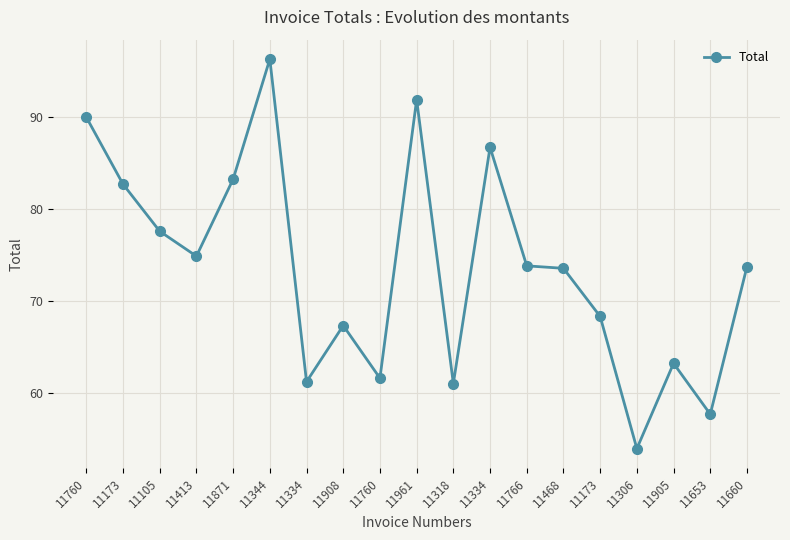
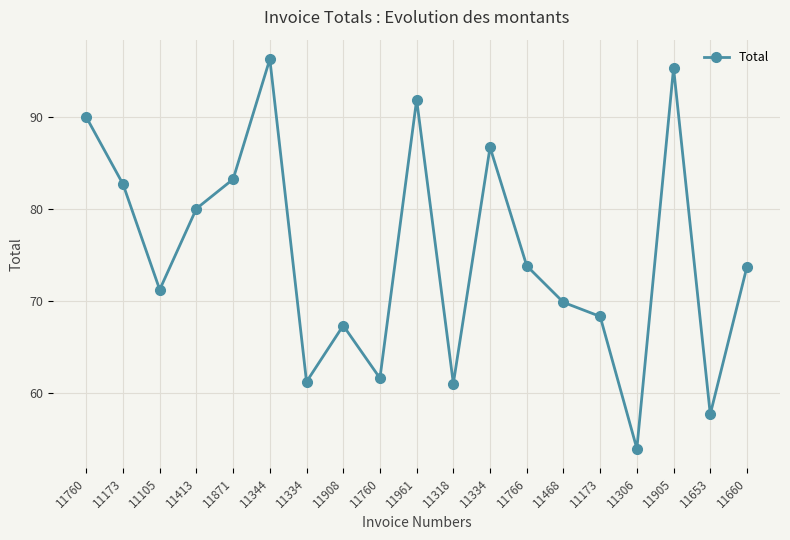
11105: 78 -> 71
11413: 75 -> 80
11468: 74 -> 70
11905: 63 -> 95
